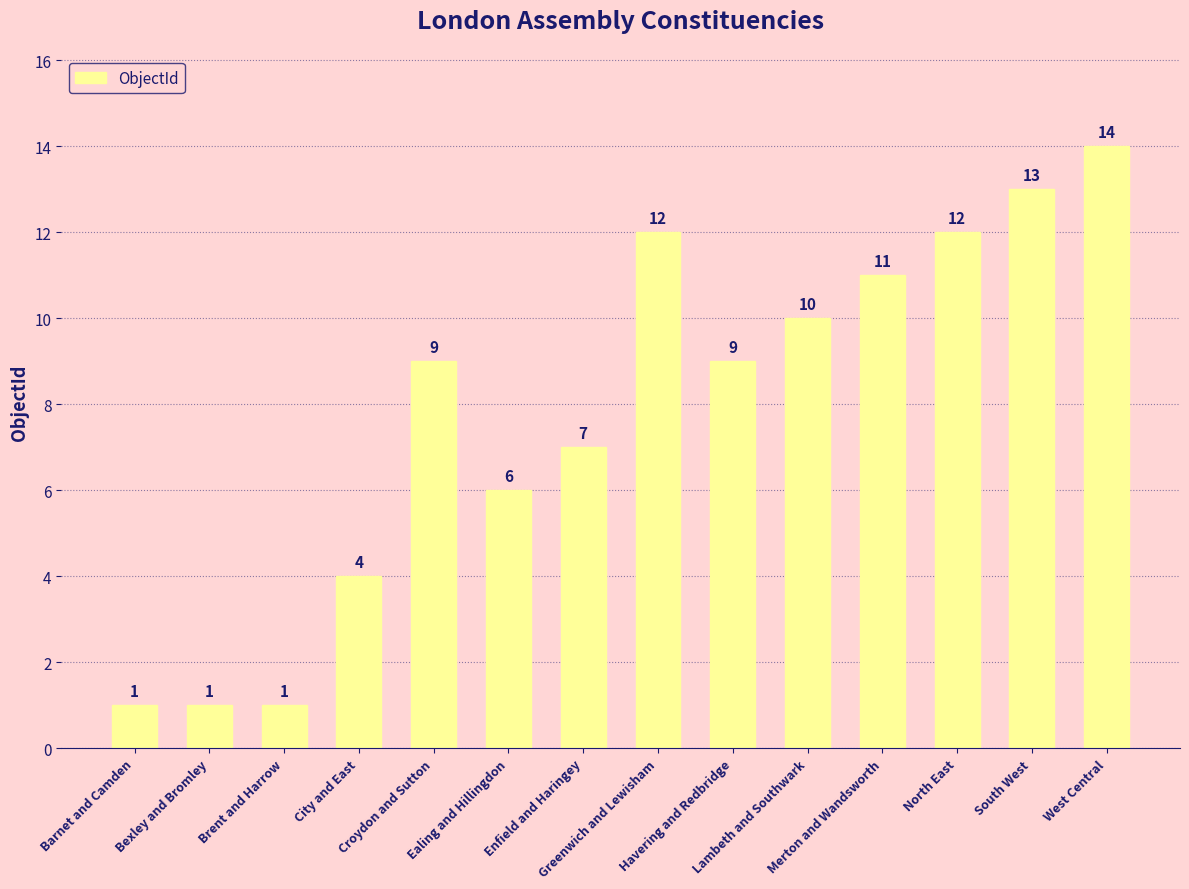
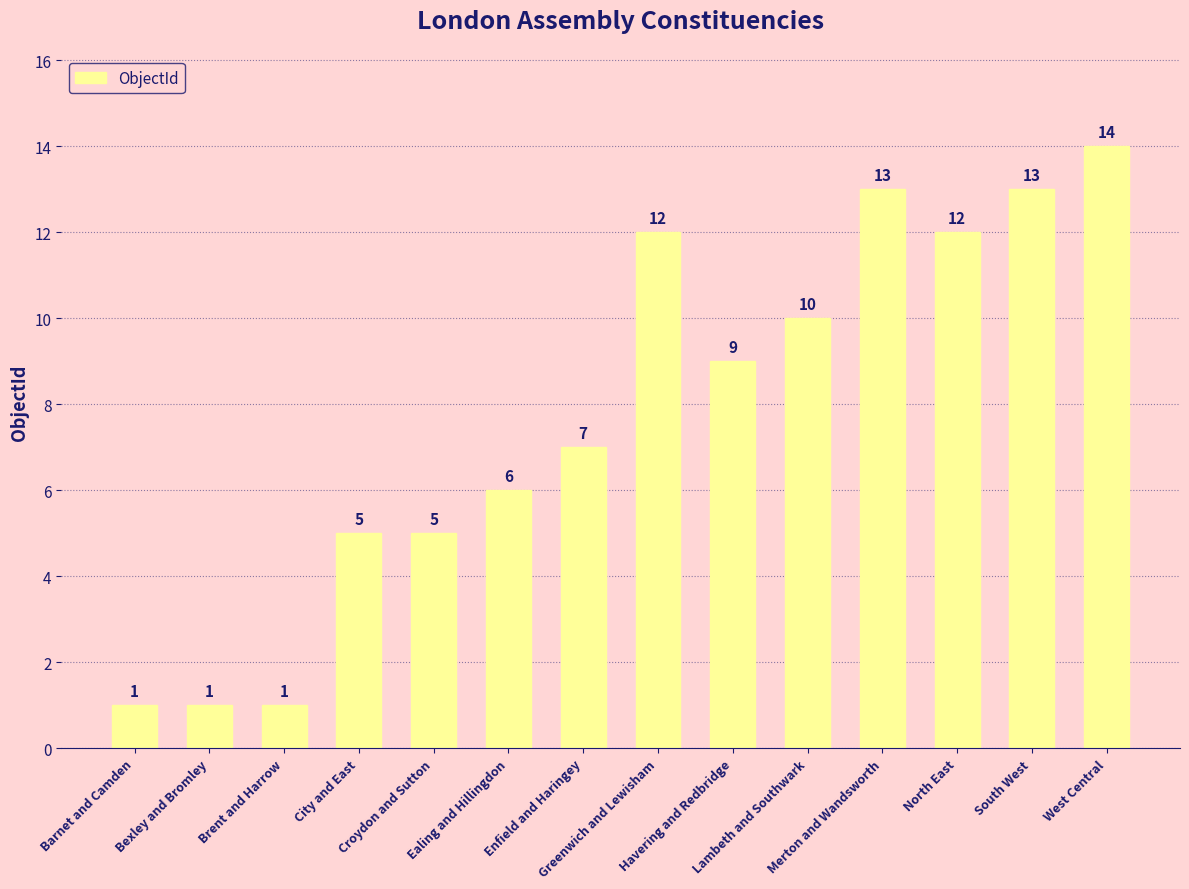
City and East: 4 -> 5
Croydon and Sutton: 9 -> 5
Merton and Wandsworth: 11 -> 13
